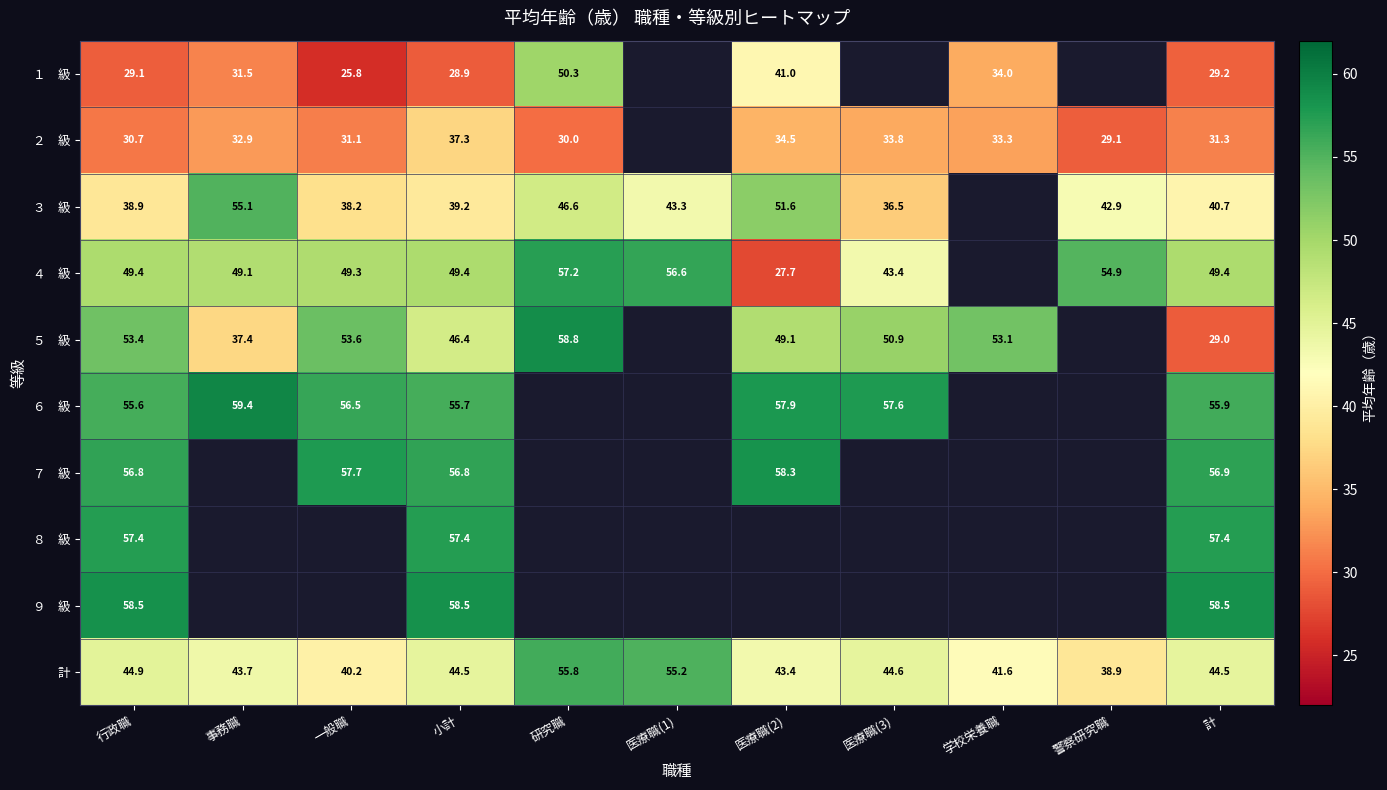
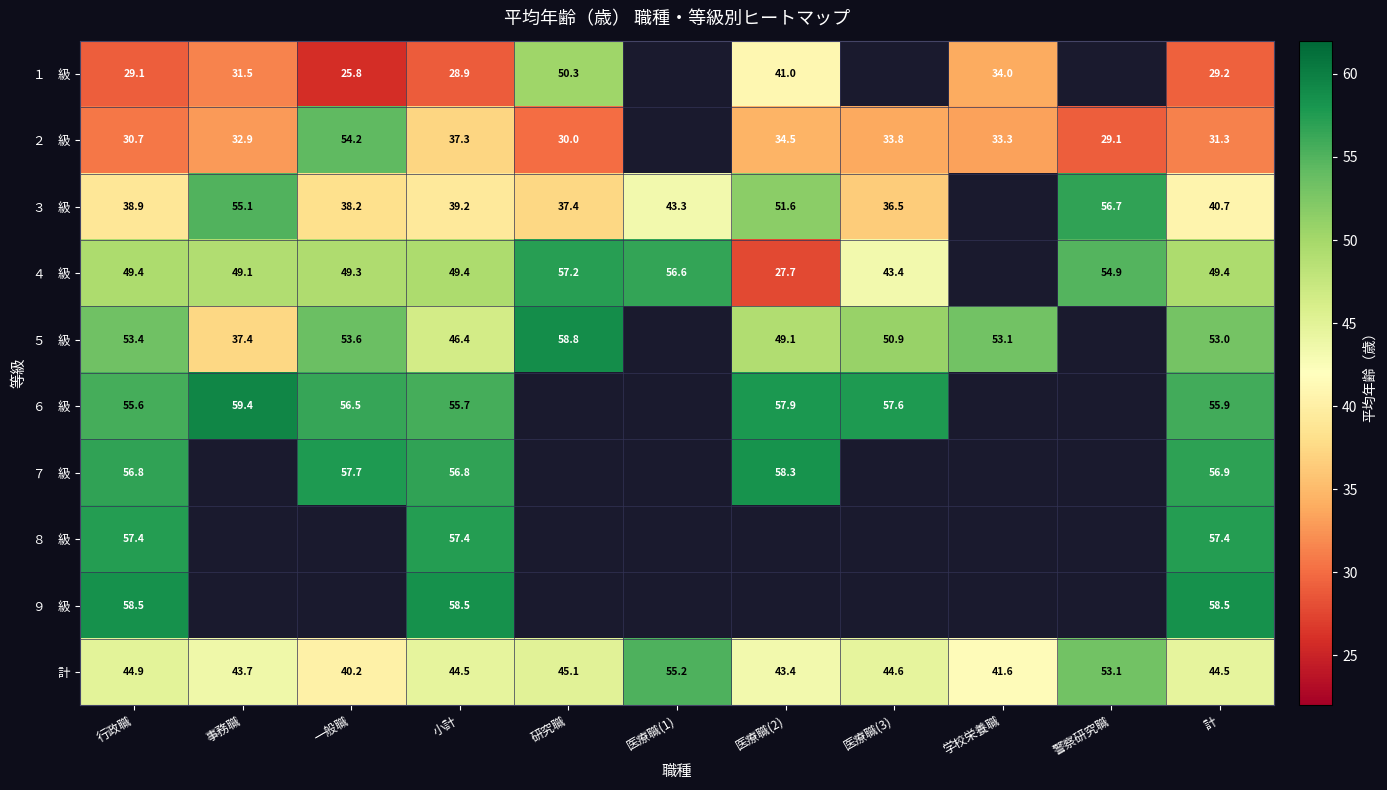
２ 級, 一般職: 31.1 -> 54.2
３ 級, 研究職: 46.6 -> 37.4
３ 級, 警察研究職: 42.9 -> 56.7
５ 級, 計: 29.0 -> 53.0
計, 研究職: 55.8 -> 45.1
計, 警察研究職: 38.9 -> 53.1
